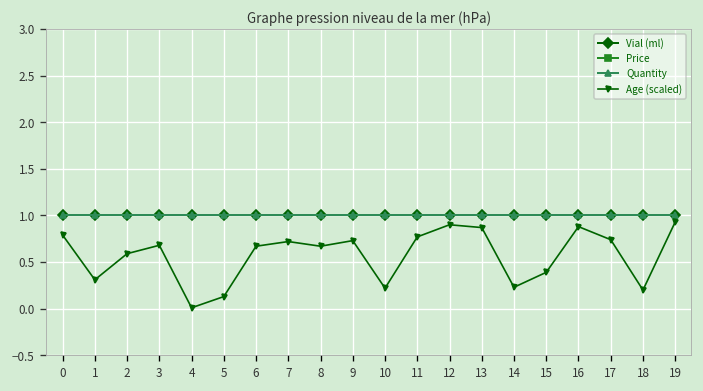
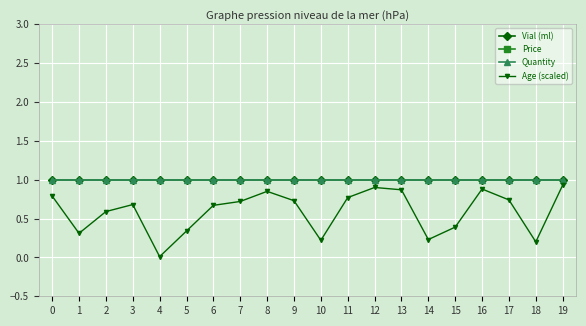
Age (scaled), 5: 0.1 -> 0.3
Age (scaled), 8: 0.7 -> 0.9
